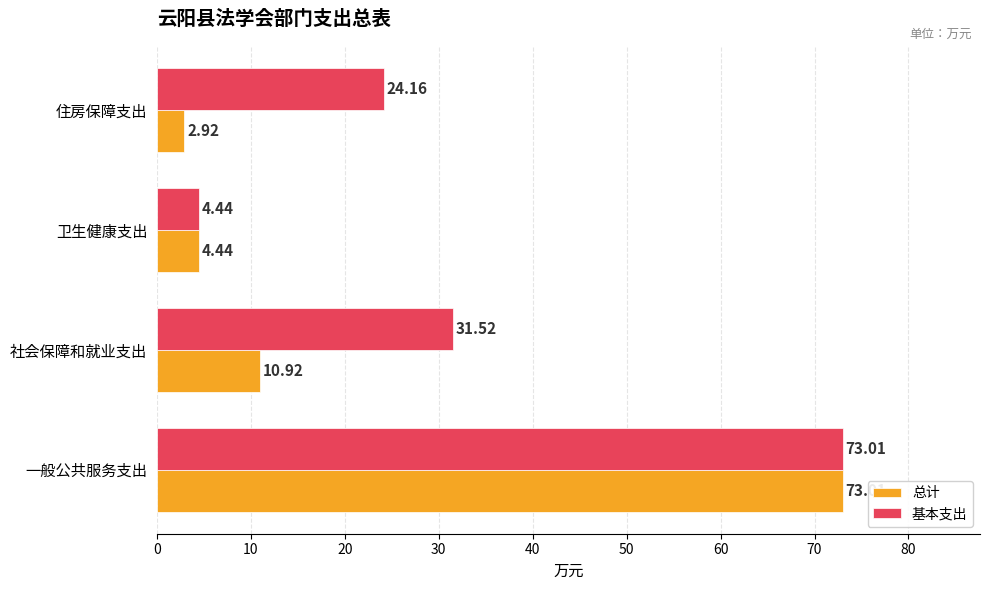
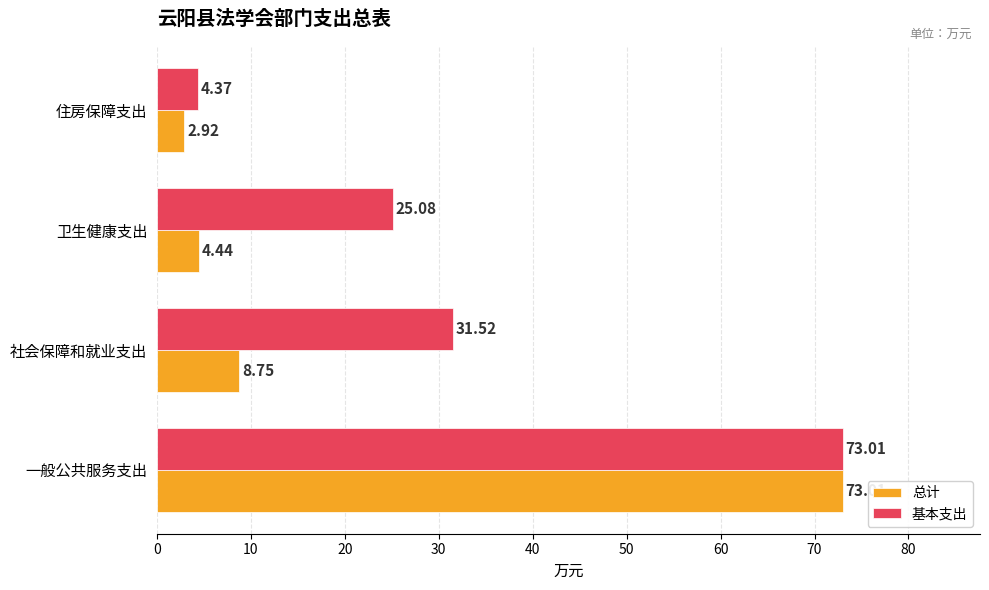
基本支出, 住房保障支出: 24.16 -> 4.37
基本支出, 卫生健康支出: 4.44 -> 25.08
总计, 社会保障和就业支出: 10.92 -> 8.75
